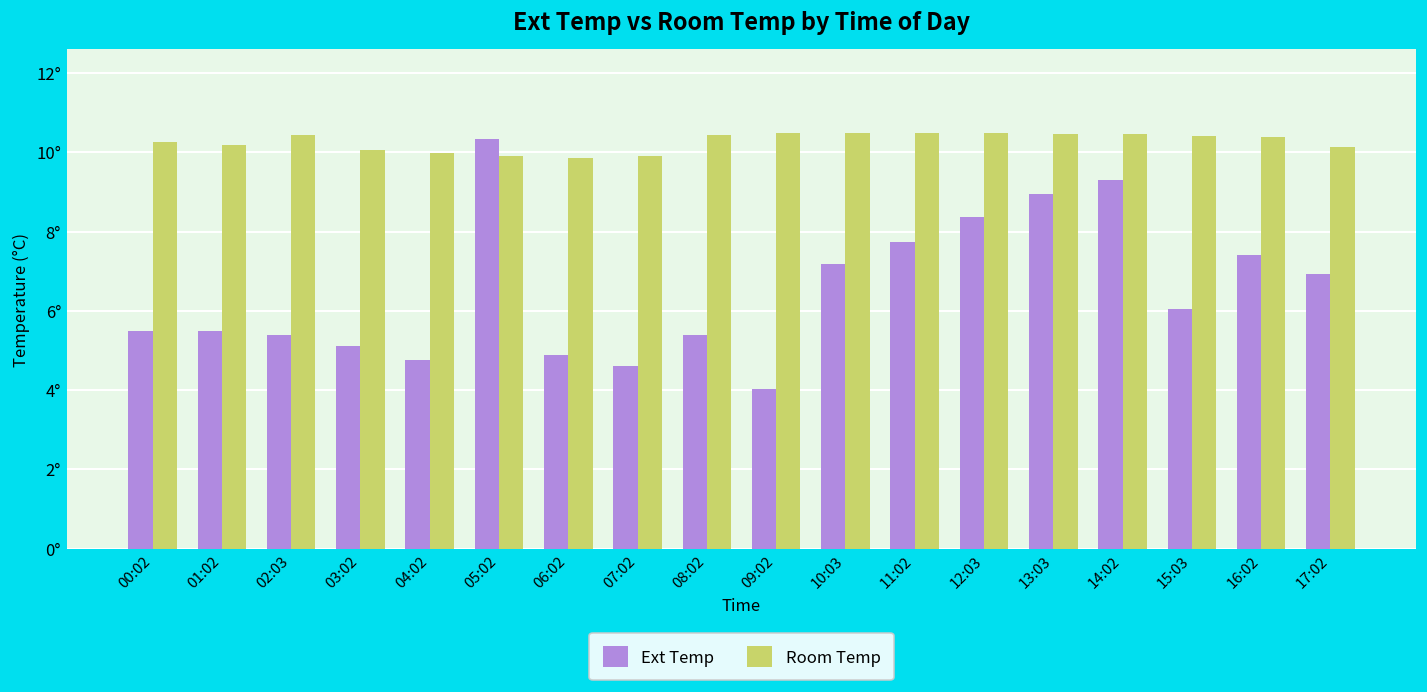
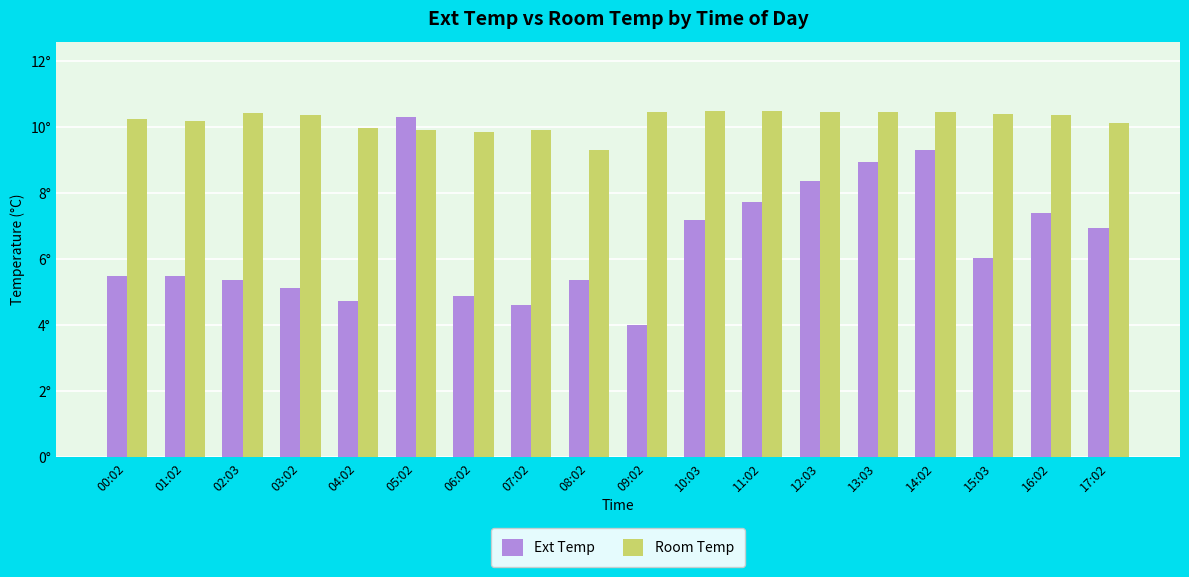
Room Temp, 03:02: 10.1° -> 10.4°
Room Temp, 08:02: 10.4° -> 9.3°
